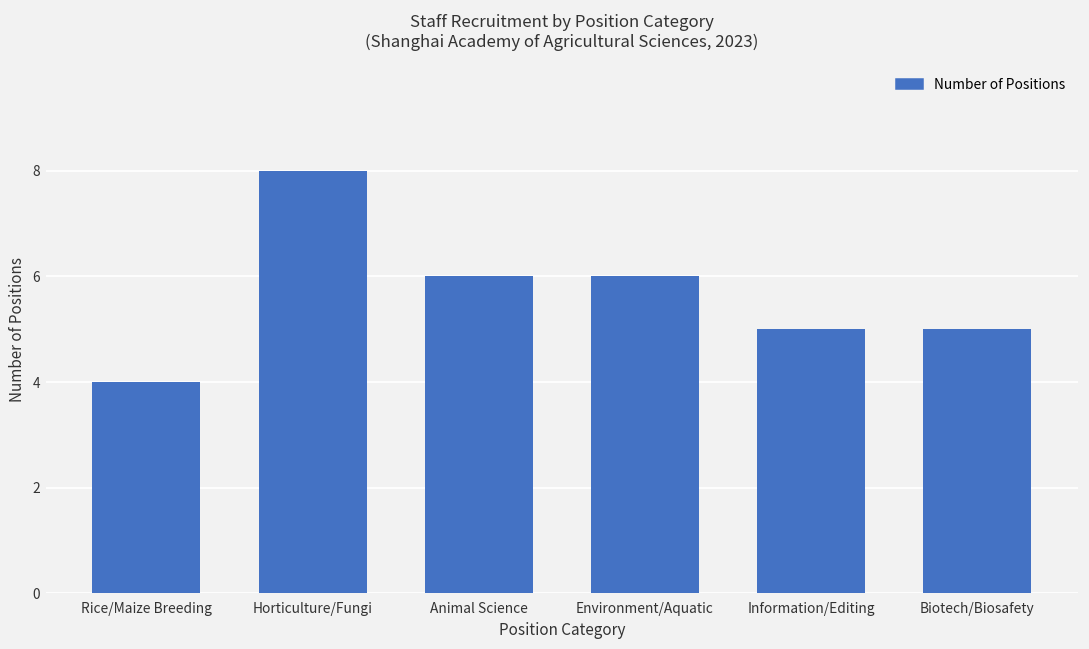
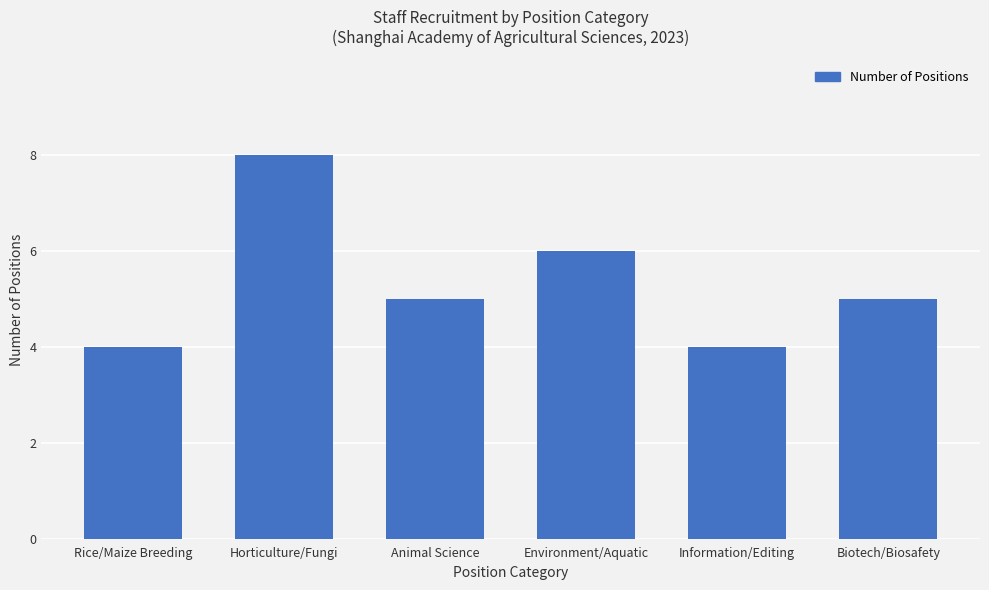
Animal Science: 6 -> 5
Information/Editing: 5 -> 4
